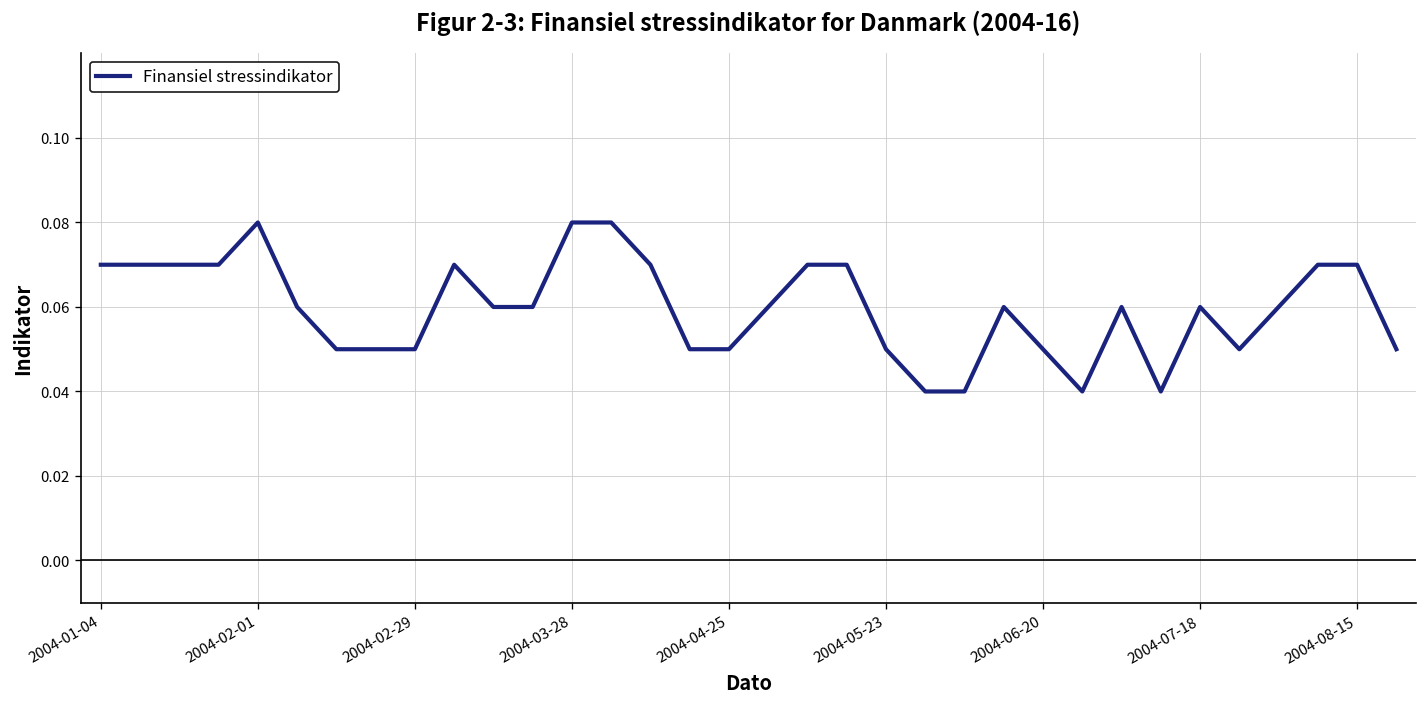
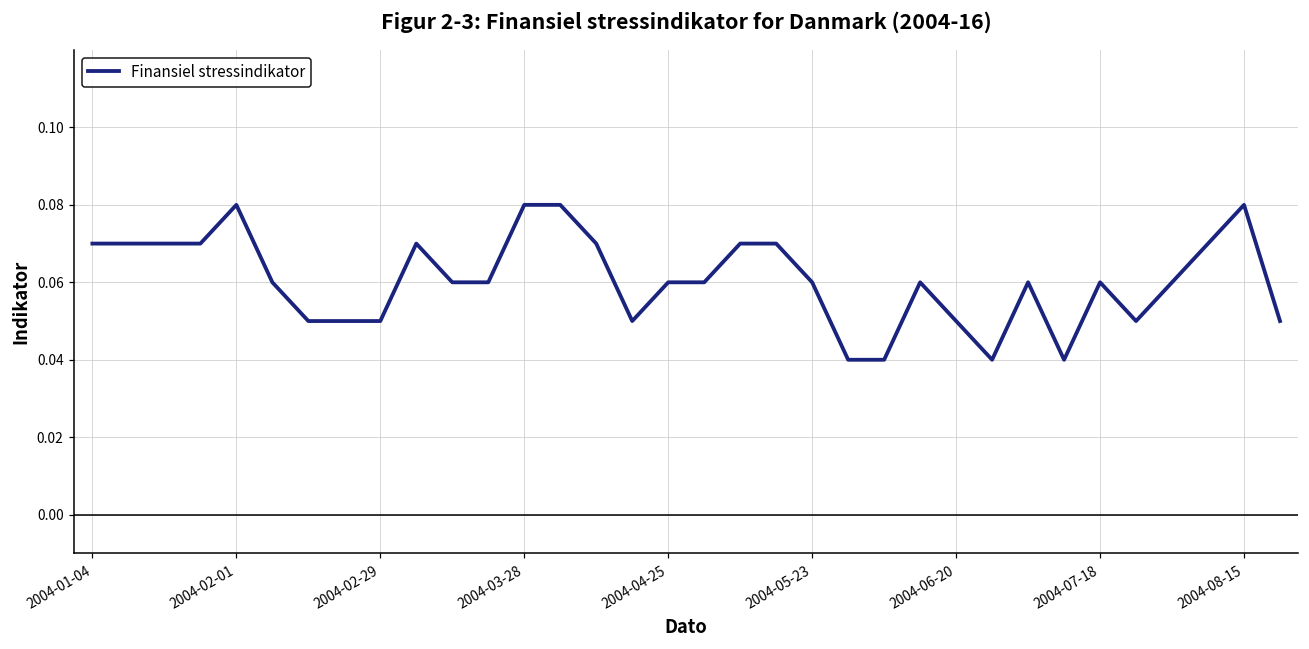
2004-04-25: 0.05 -> 0.06
2004-05-23: 0.05 -> 0.06
2004-08-15: 0.07 -> 0.08
